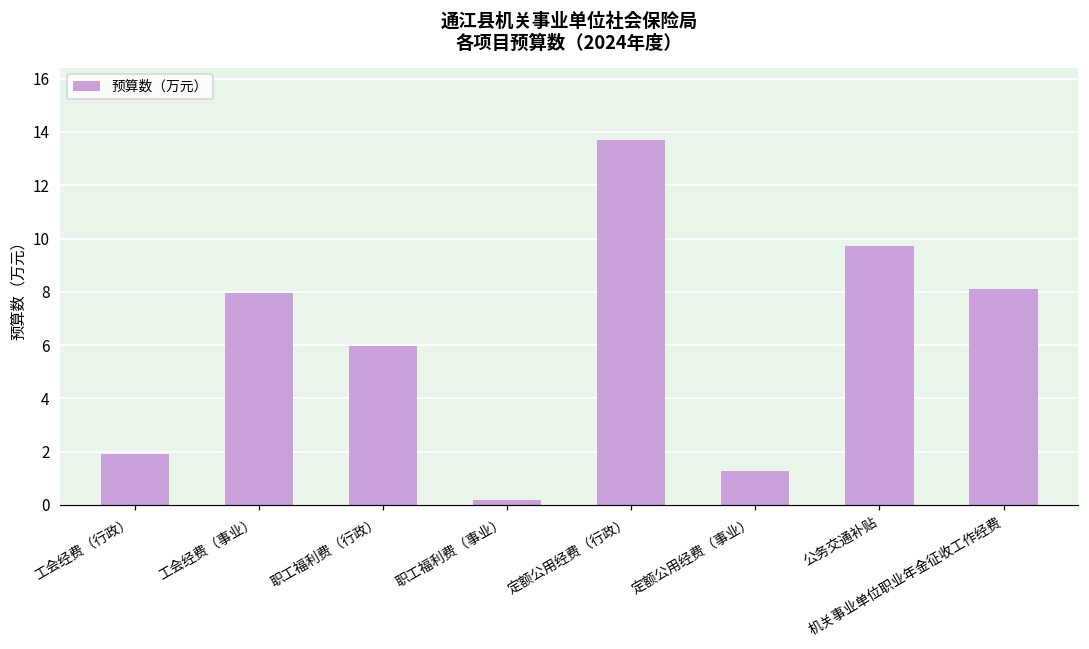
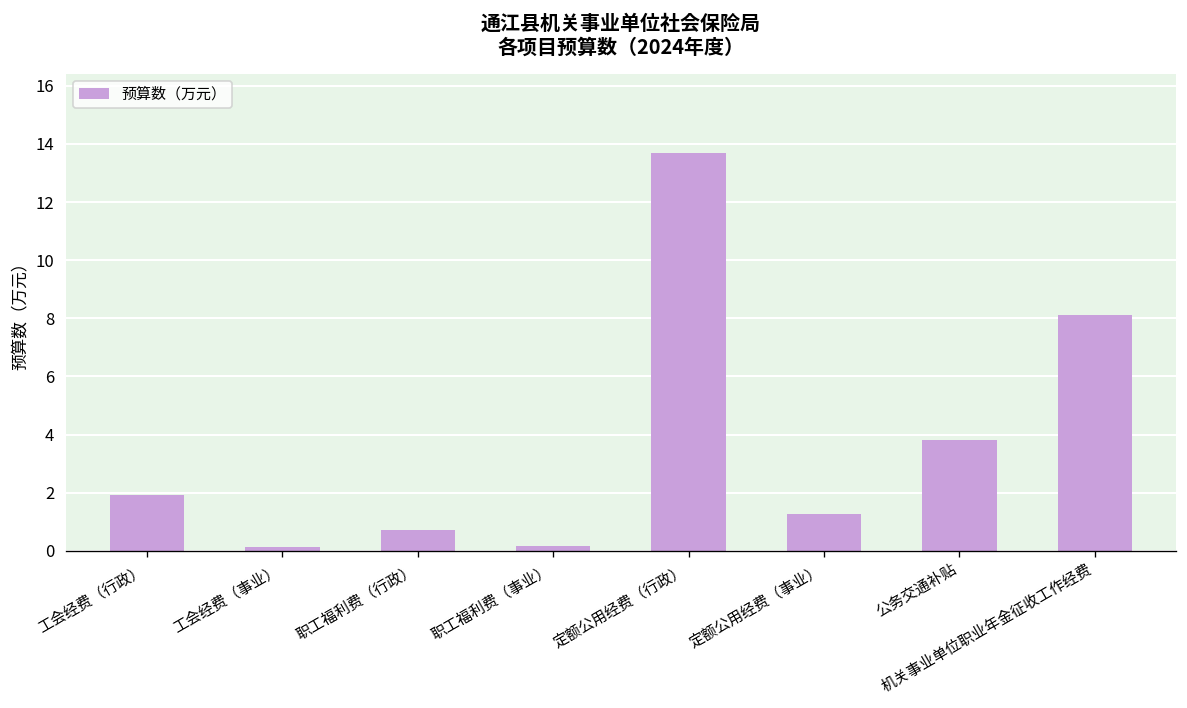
工会经费（事业）: 8.0 -> 0.1
职工福利费（行政）: 6.0 -> 0.7
公务交通补贴: 9.7 -> 3.8
